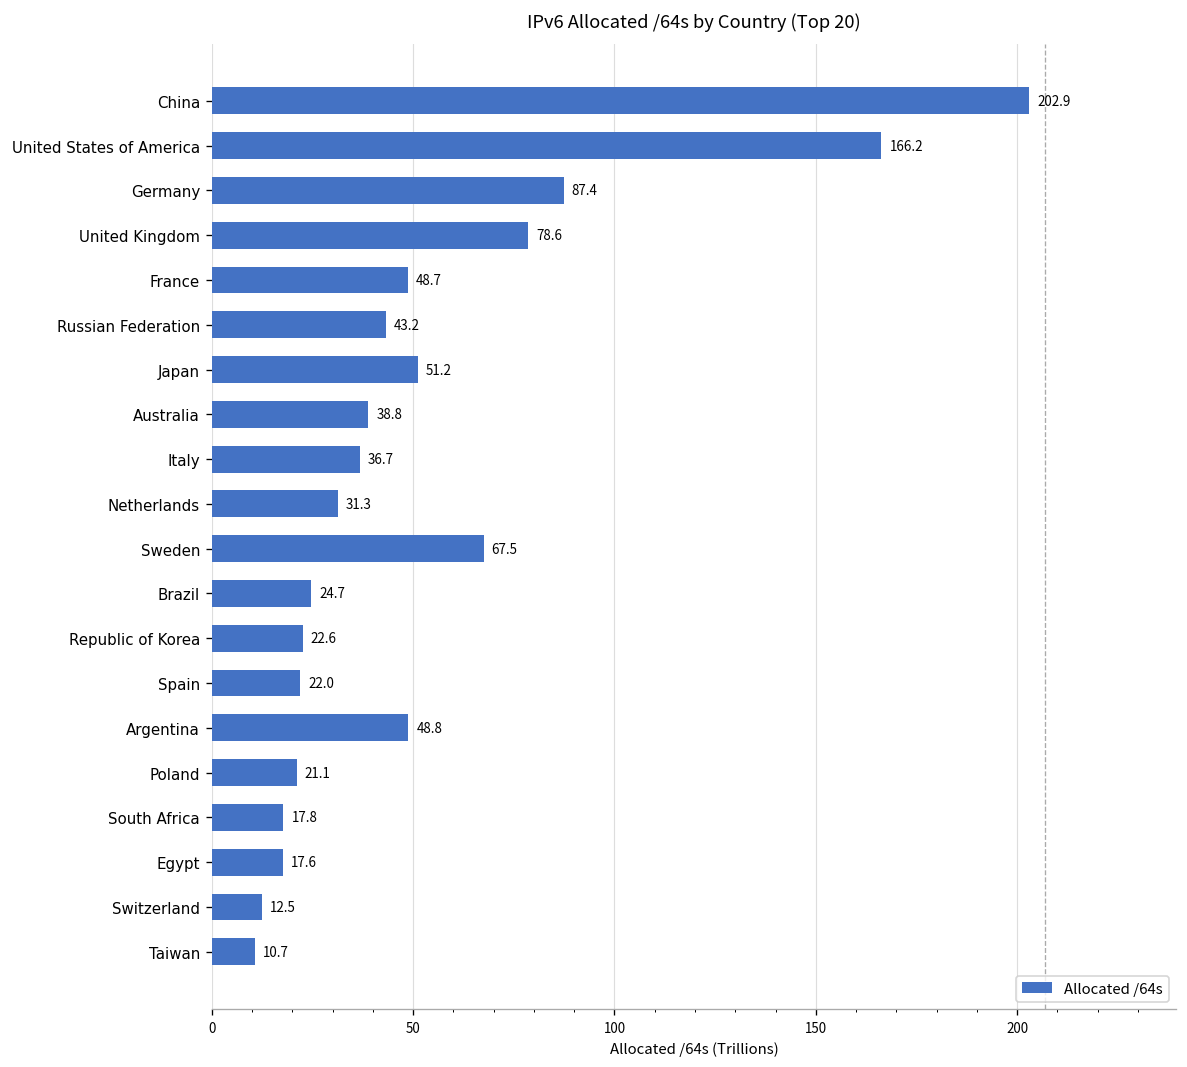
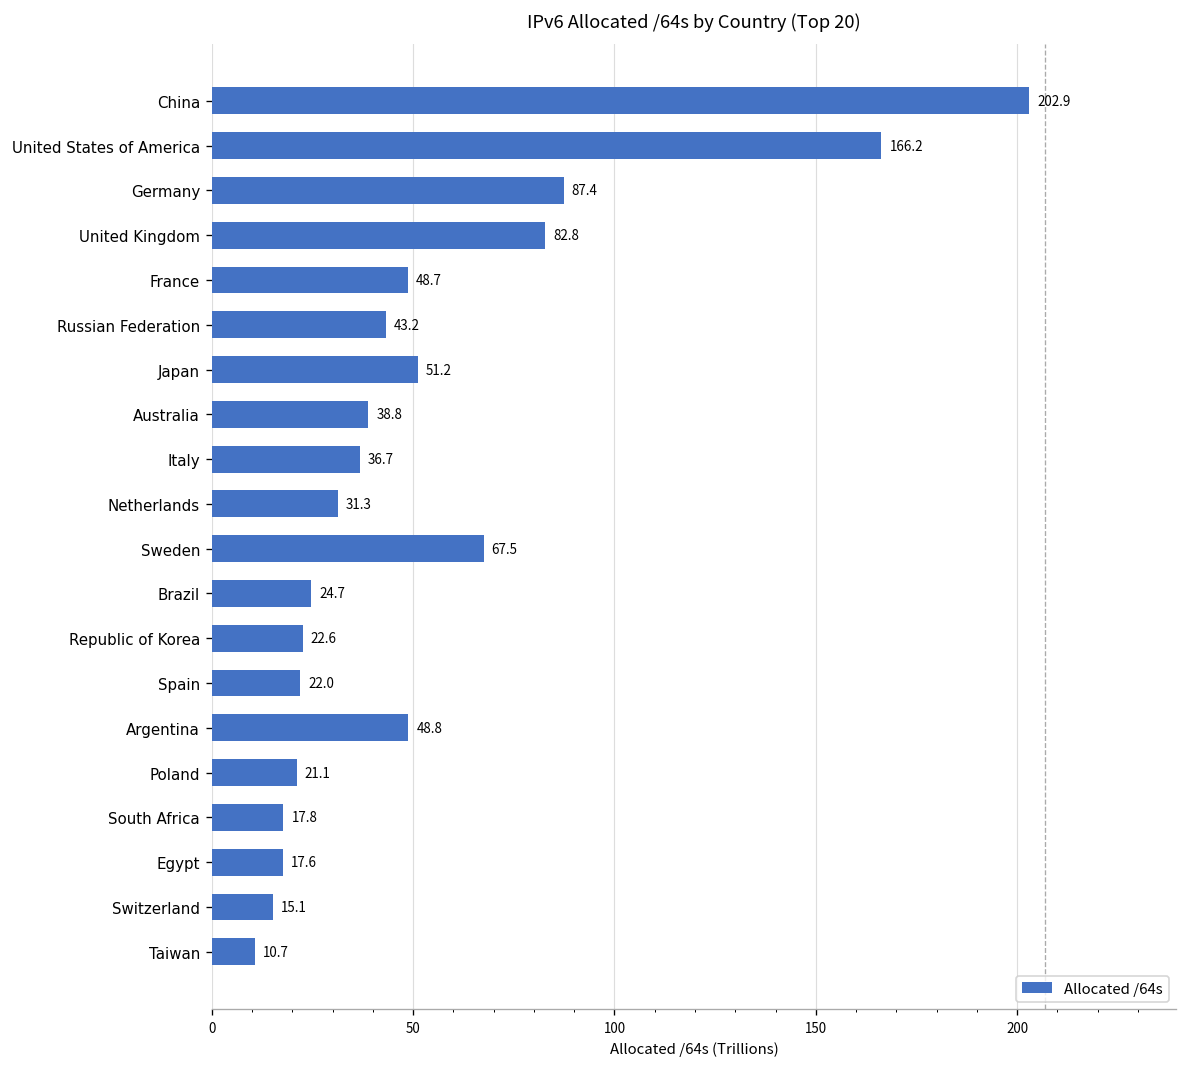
United Kingdom: 78.6 -> 82.8
Switzerland: 12.5 -> 15.1
